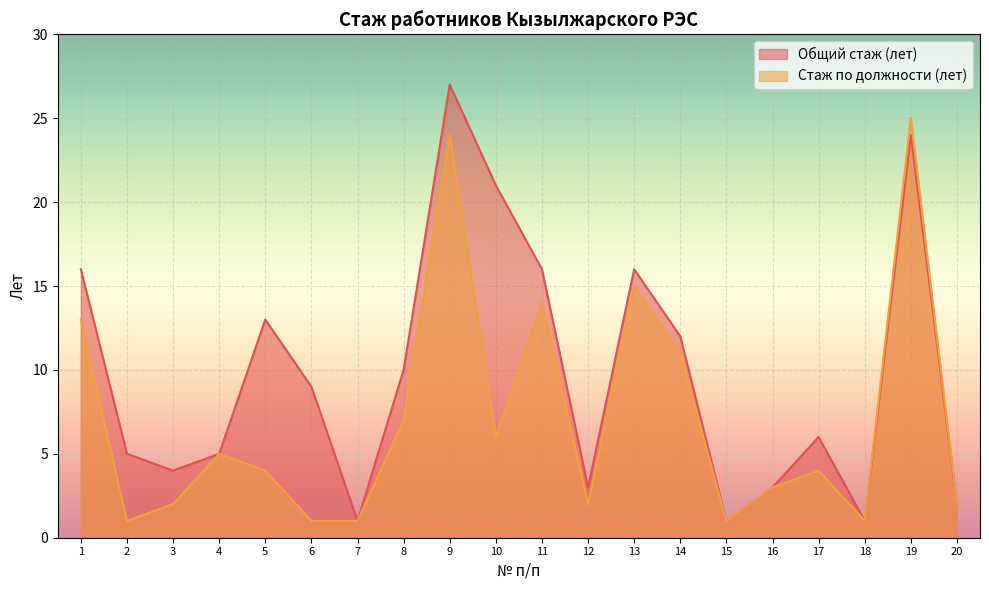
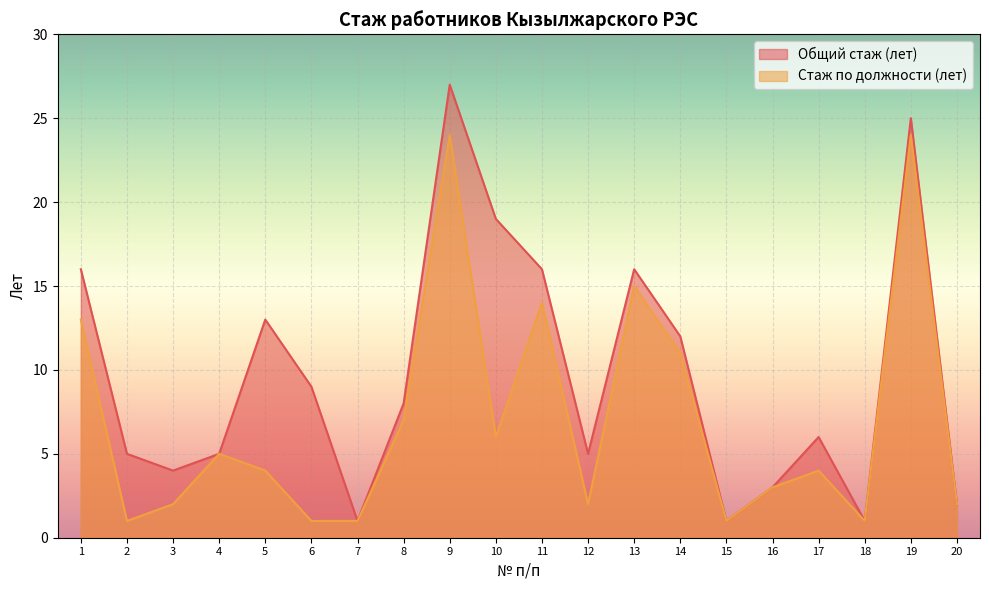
Общий стаж (лет), 8: 10 -> 8
Общий стаж (лет), 10: 21 -> 19
Общий стаж (лет), 12: 3 -> 5
Общий стаж (лет), 19: 24 -> 25
Стаж по должности (лет), 19: 25 -> 24
